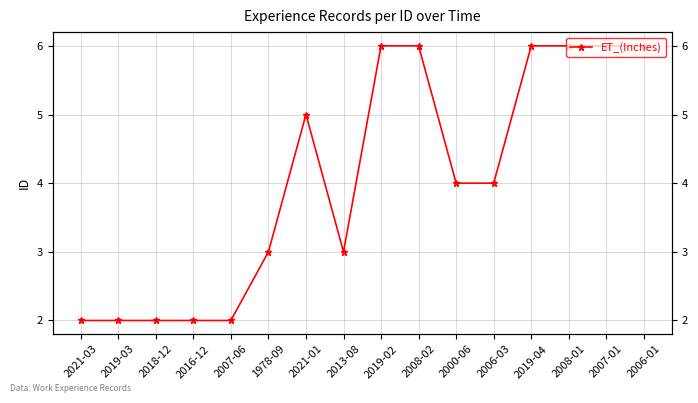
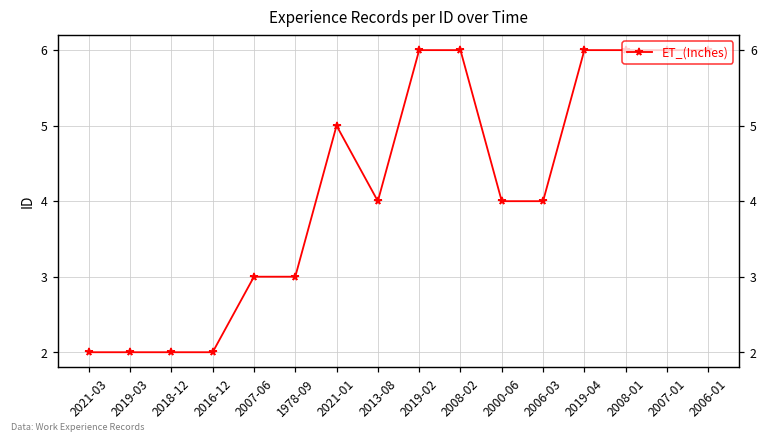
2007-06: 2 -> 3
2013-08: 3 -> 4
